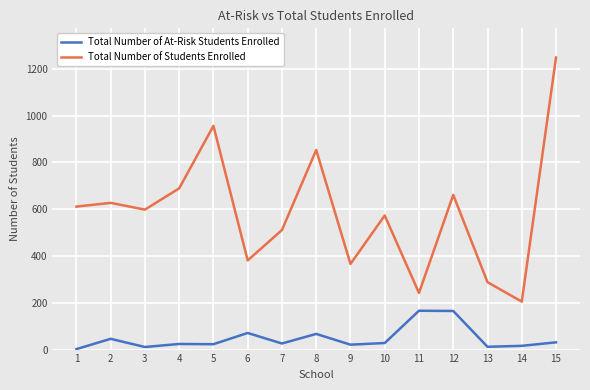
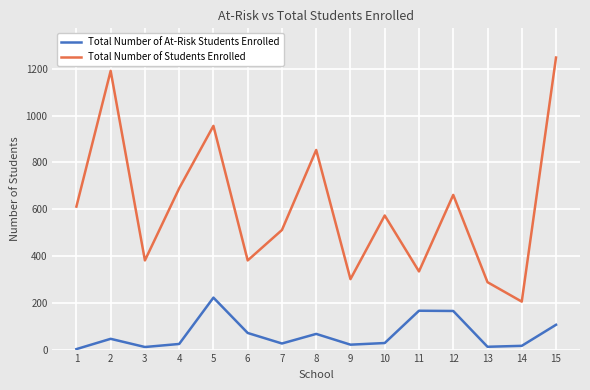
Total Number of Students Enrolled, 2: 630 -> 1190
Total Number of Students Enrolled, 3: 600 -> 380
Total Number of At-Risk Students Enrolled, 5: 20 -> 220
Total Number of Students Enrolled, 9: 370 -> 300
Total Number of Students Enrolled, 11: 240 -> 330
Total Number of At-Risk Students Enrolled, 15: 30 -> 110
